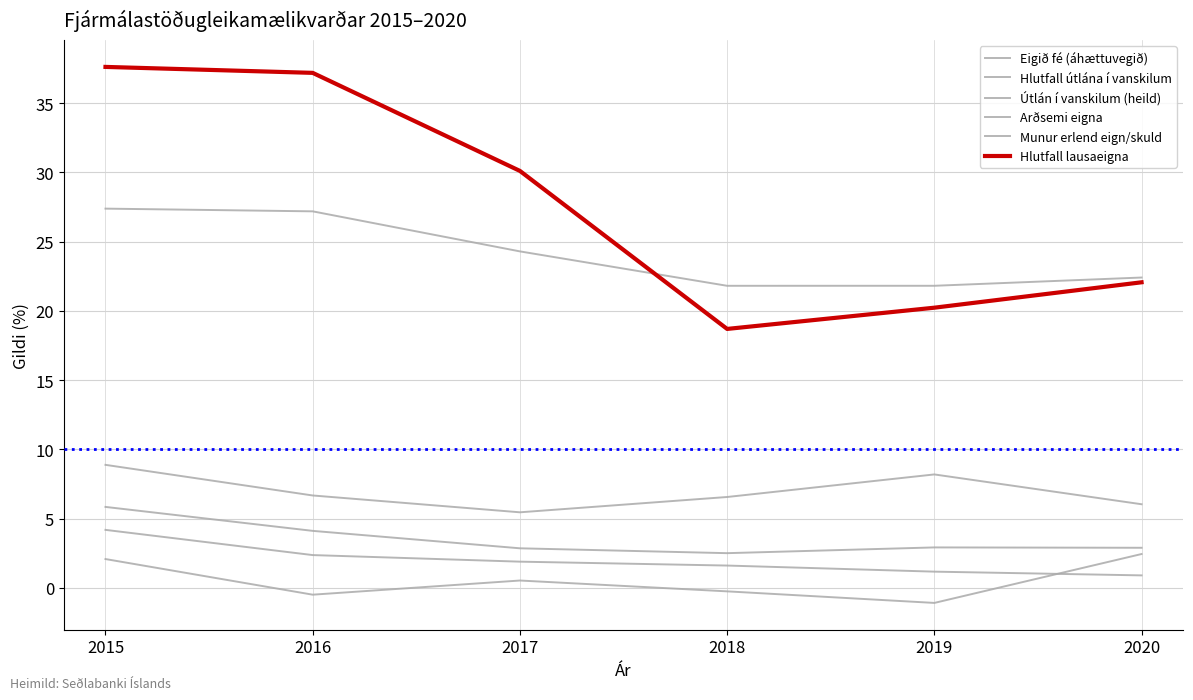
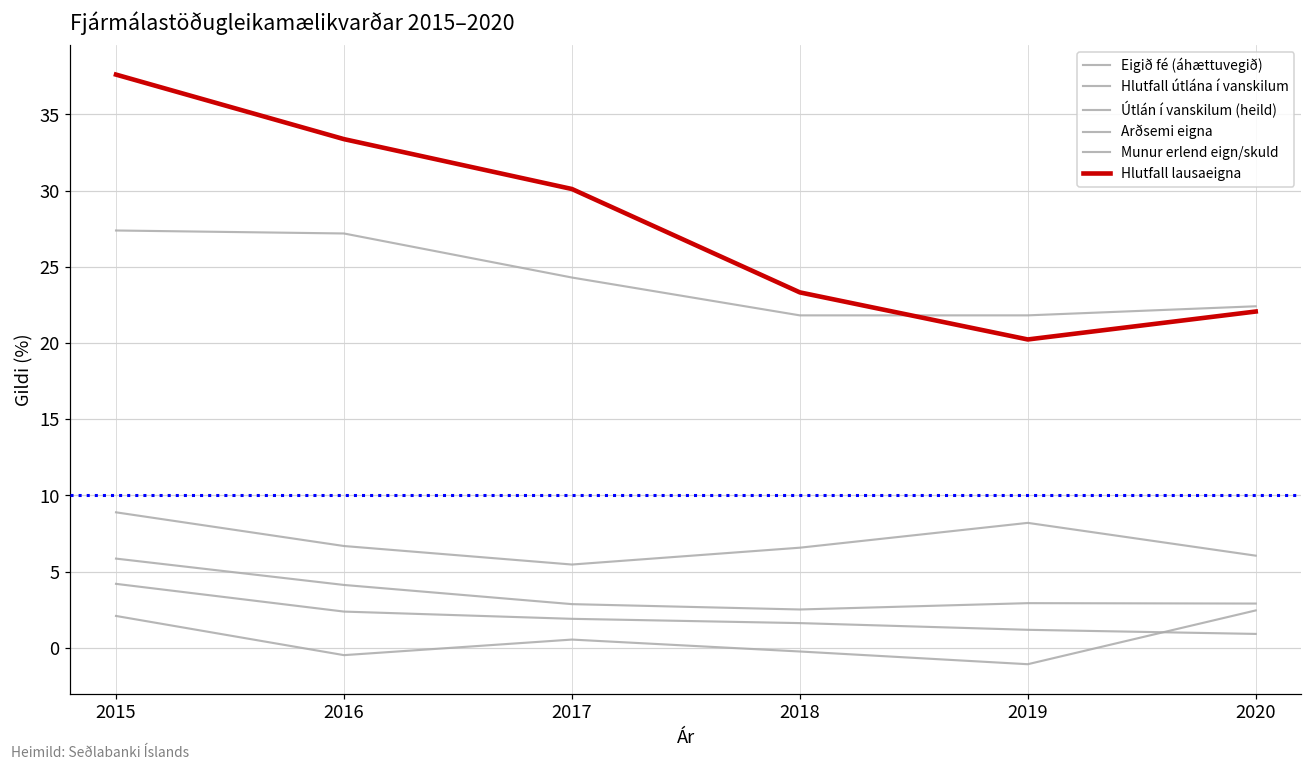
Hlutfall lausaeigna, 2016: 37.2 -> 33.4
Hlutfall lausaeigna, 2018: 18.7 -> 23.3
